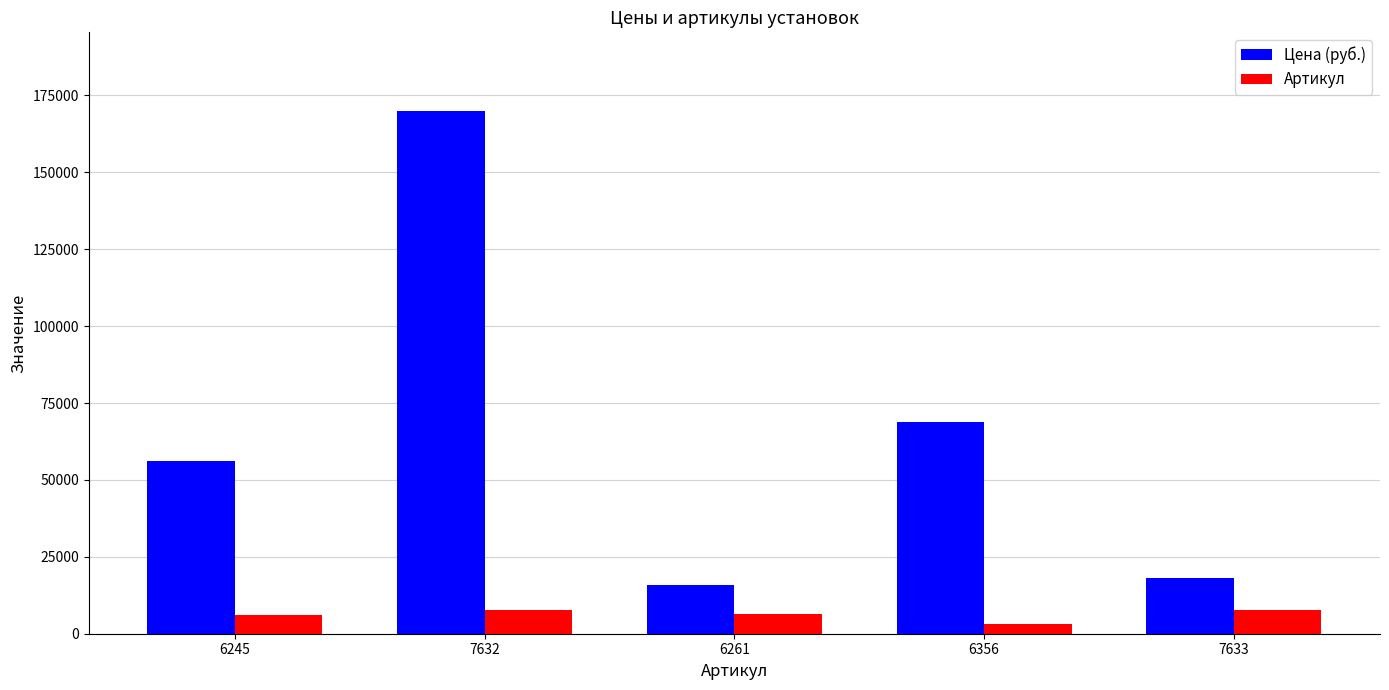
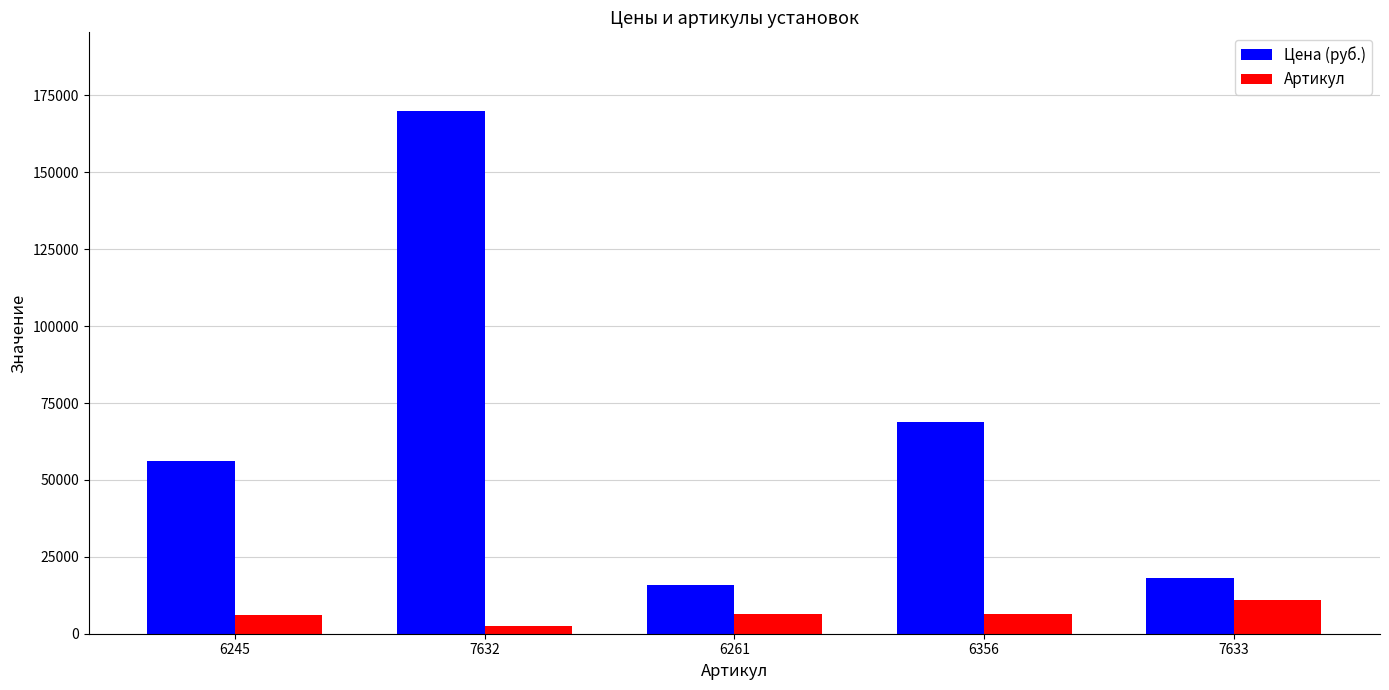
Артикул, 7632: 8000 -> 3000
Артикул, 6356: 3000 -> 6000
Артикул, 7633: 8000 -> 11000
